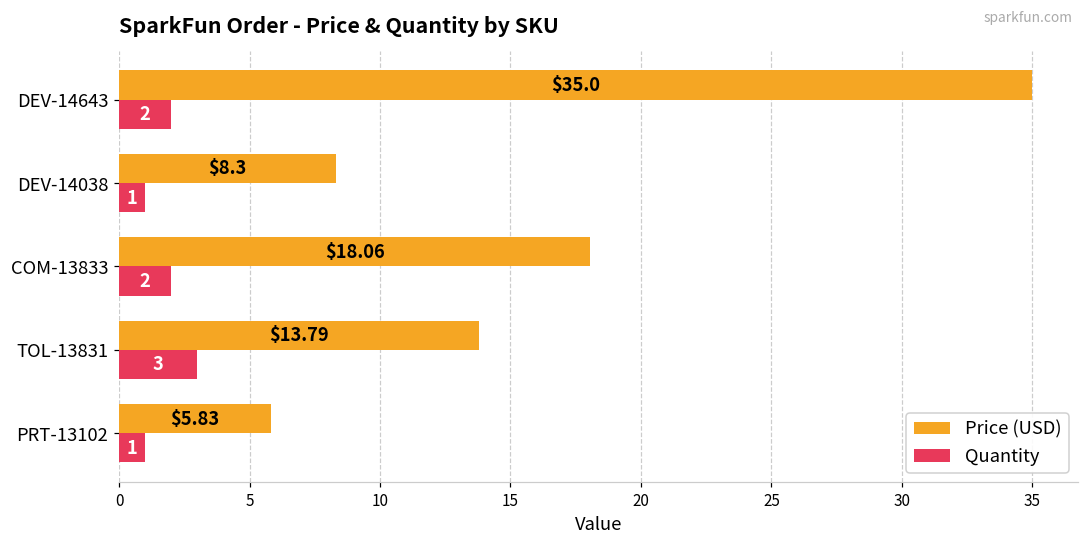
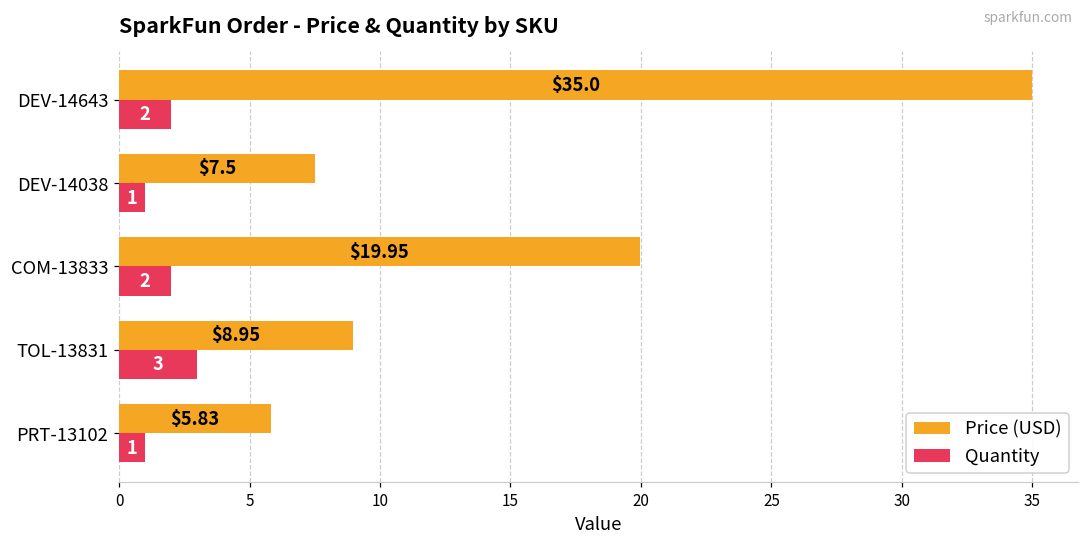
Price (USD), DEV-14038: $8.3 -> $7.5
Price (USD), COM-13833: $18.06 -> $19.95
Price (USD), TOL-13831: $13.79 -> $8.95
